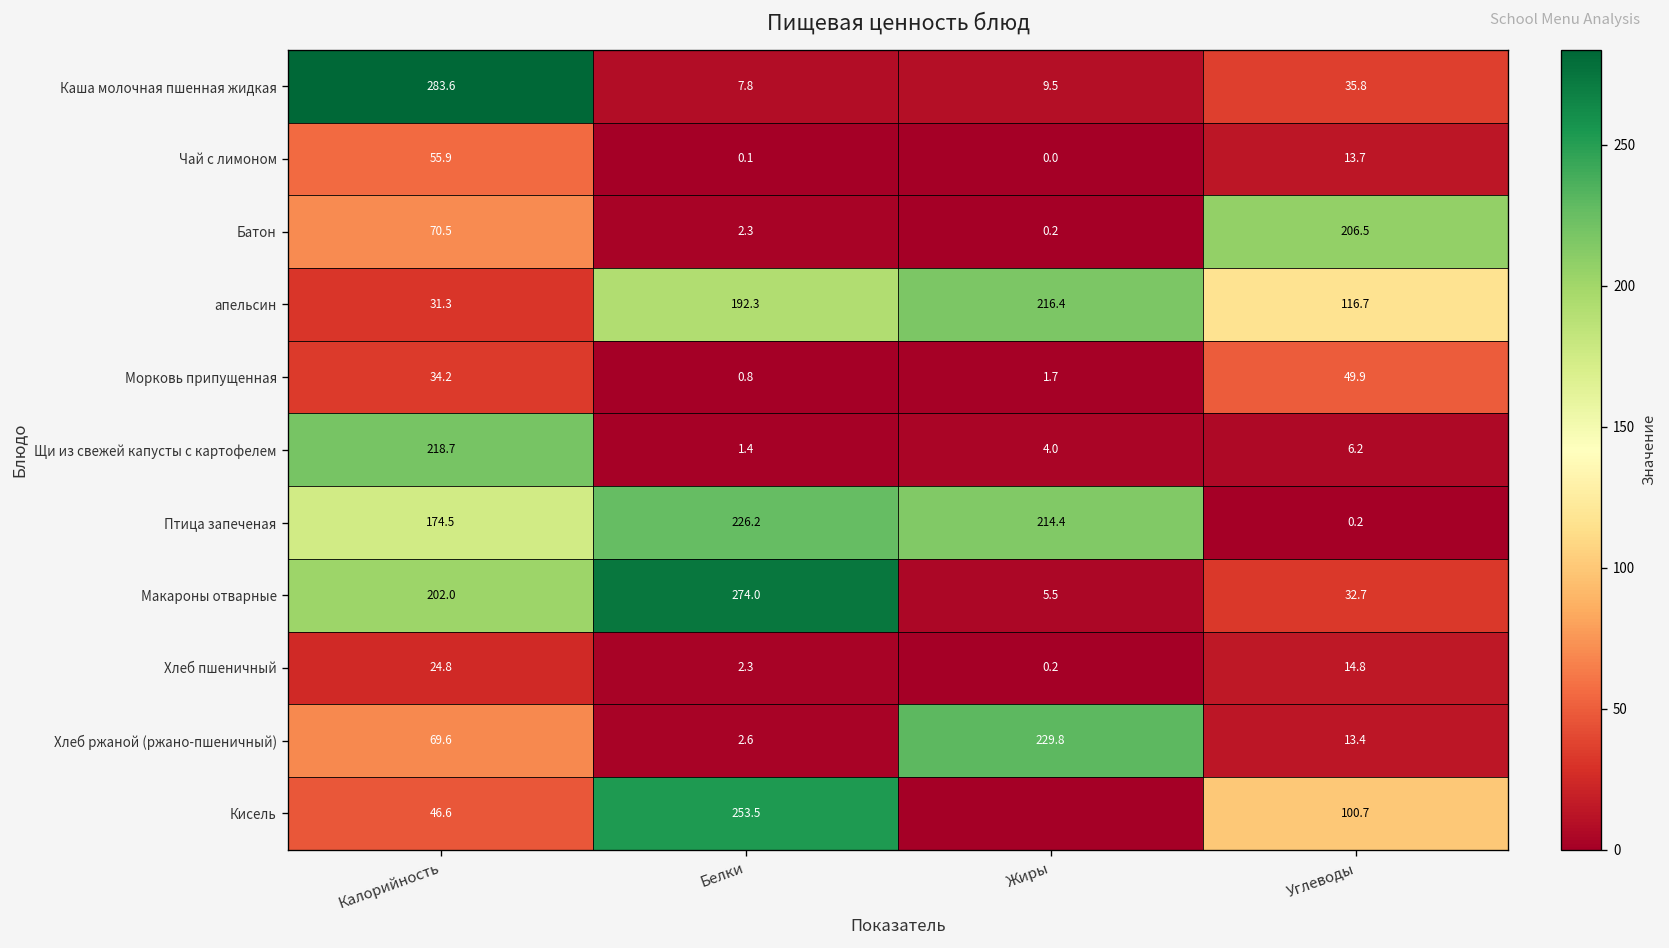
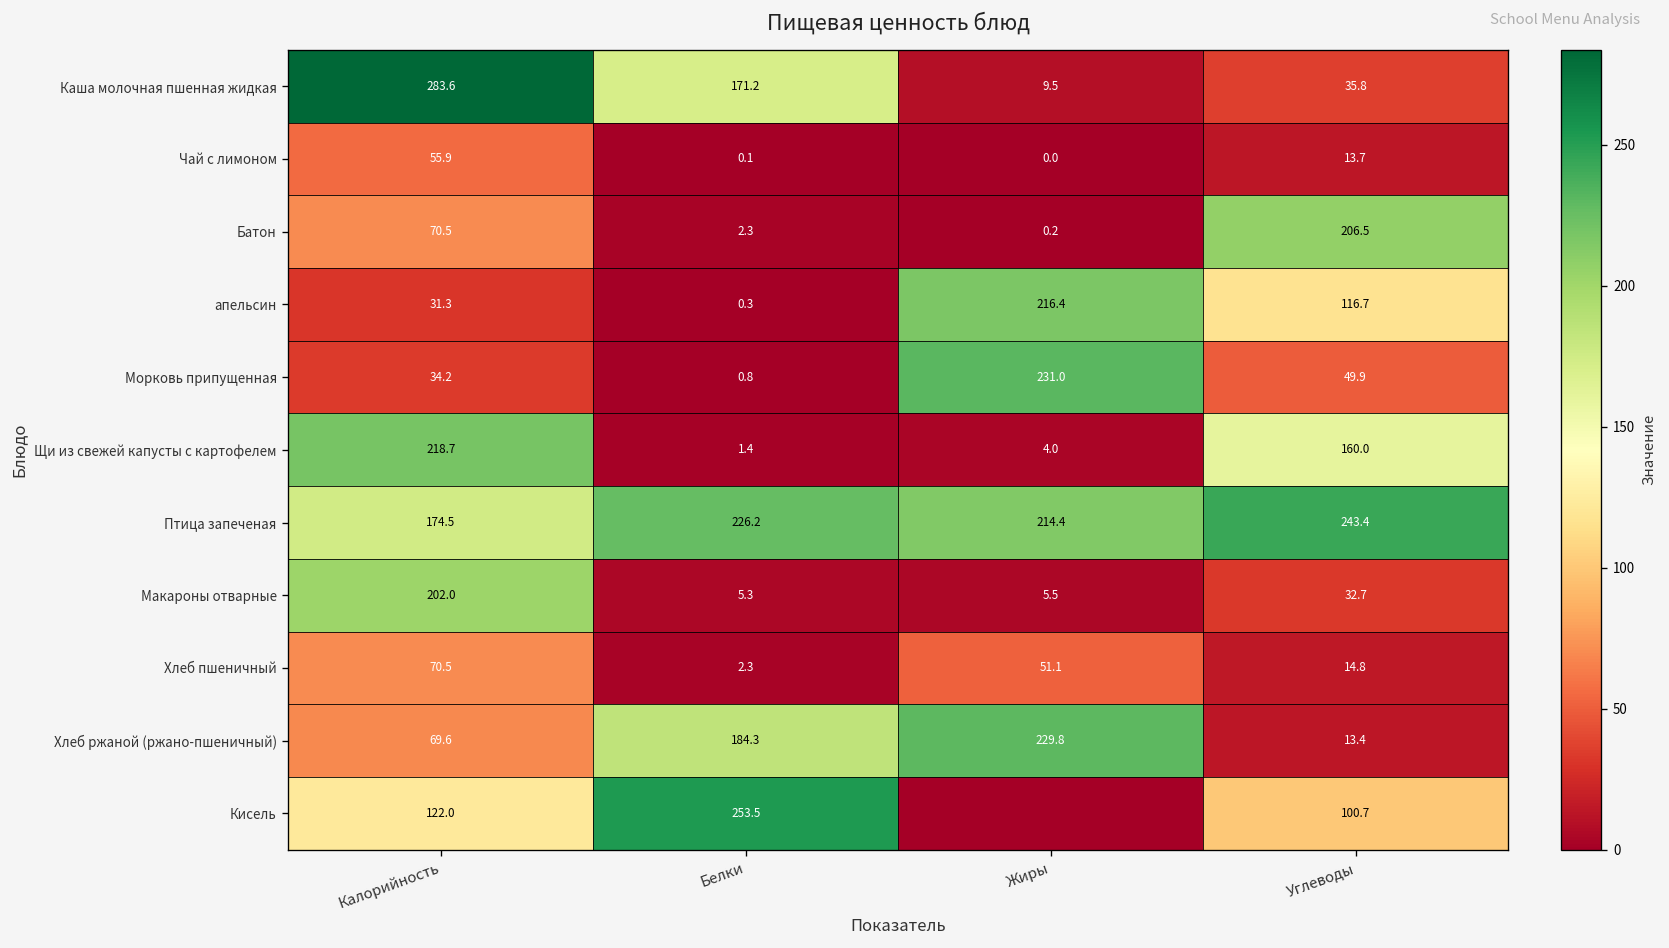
Каша молочная пшенная жидкая, Белки: 7.8 -> 171.2
апельсин, Белки: 192.3 -> 0.3
Морковь припущенная, Жиры: 1.7 -> 231.0
Щи из свежей капусты с картофелем, Углеводы: 6.2 -> 160.0
Птица запеченая, Углеводы: 0.2 -> 243.4
Макароны отварные, Белки: 274.0 -> 5.3
Хлеб пшеничный, Калорийность: 24.8 -> 70.5
Хлеб пшеничный, Жиры: 0.2 -> 51.1
Хлеб ржаной (ржано-пшеничный), Белки: 2.6 -> 184.3
Кисель, Калорийность: 46.6 -> 122.0
